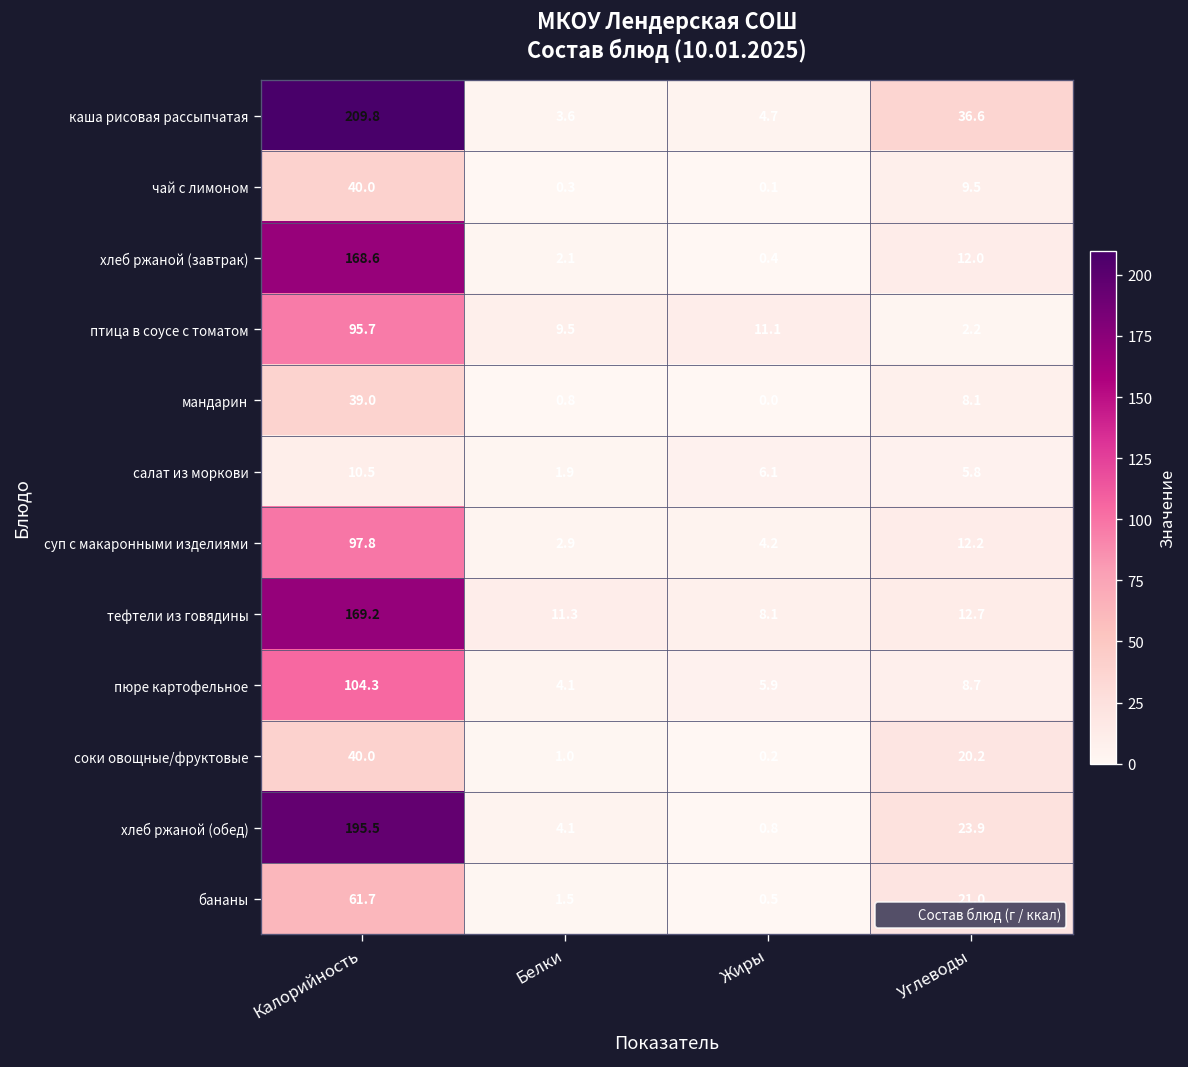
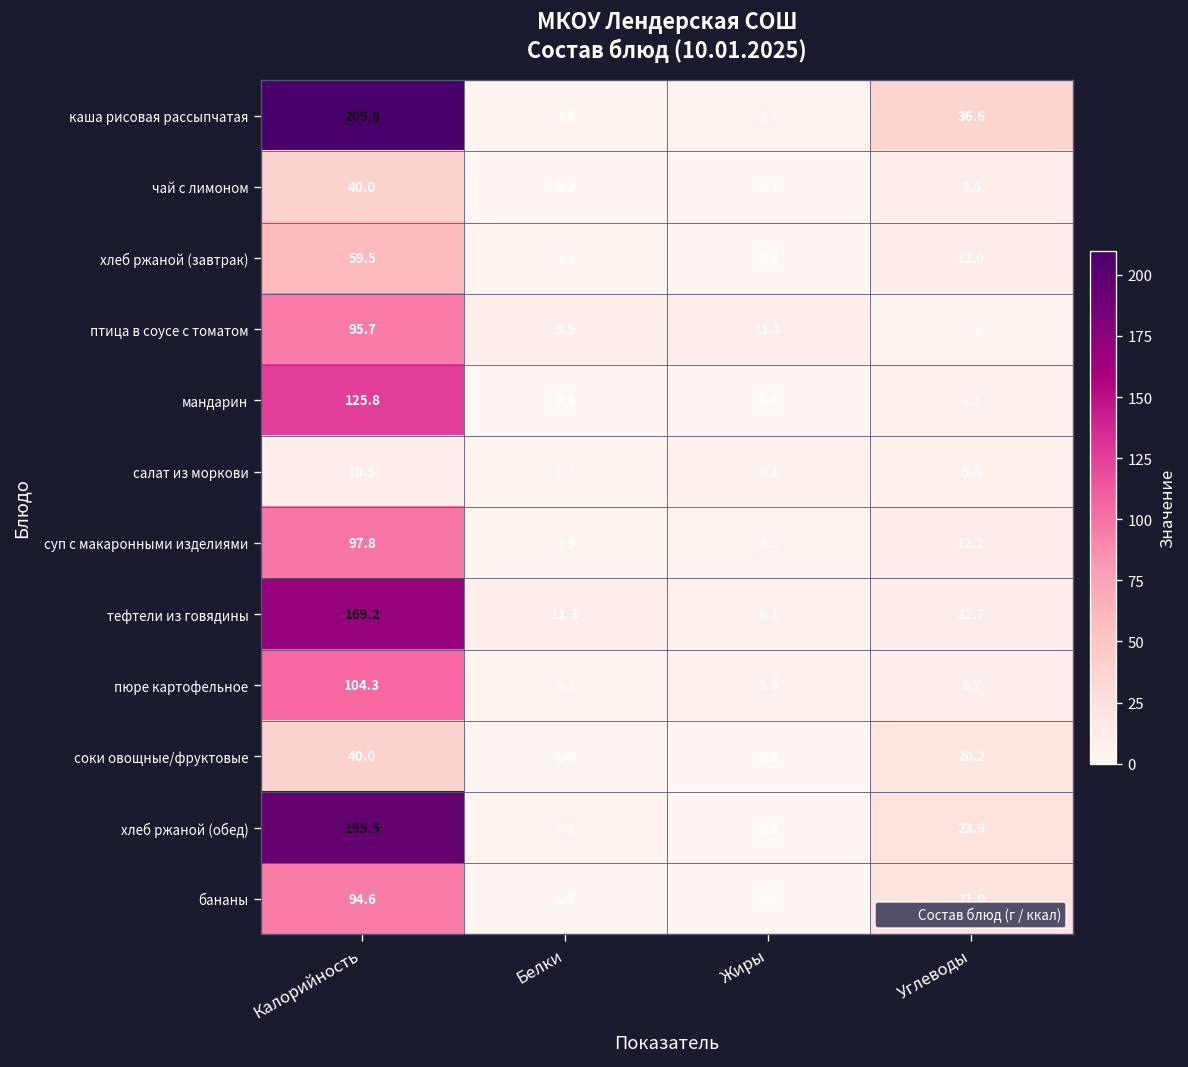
хлеб ржаной (завтрак), Калорийность: 168.6 -> 59.5
мандарин, Калорийность: 39.0 -> 125.8
бананы, Калорийность: 61.7 -> 94.6
